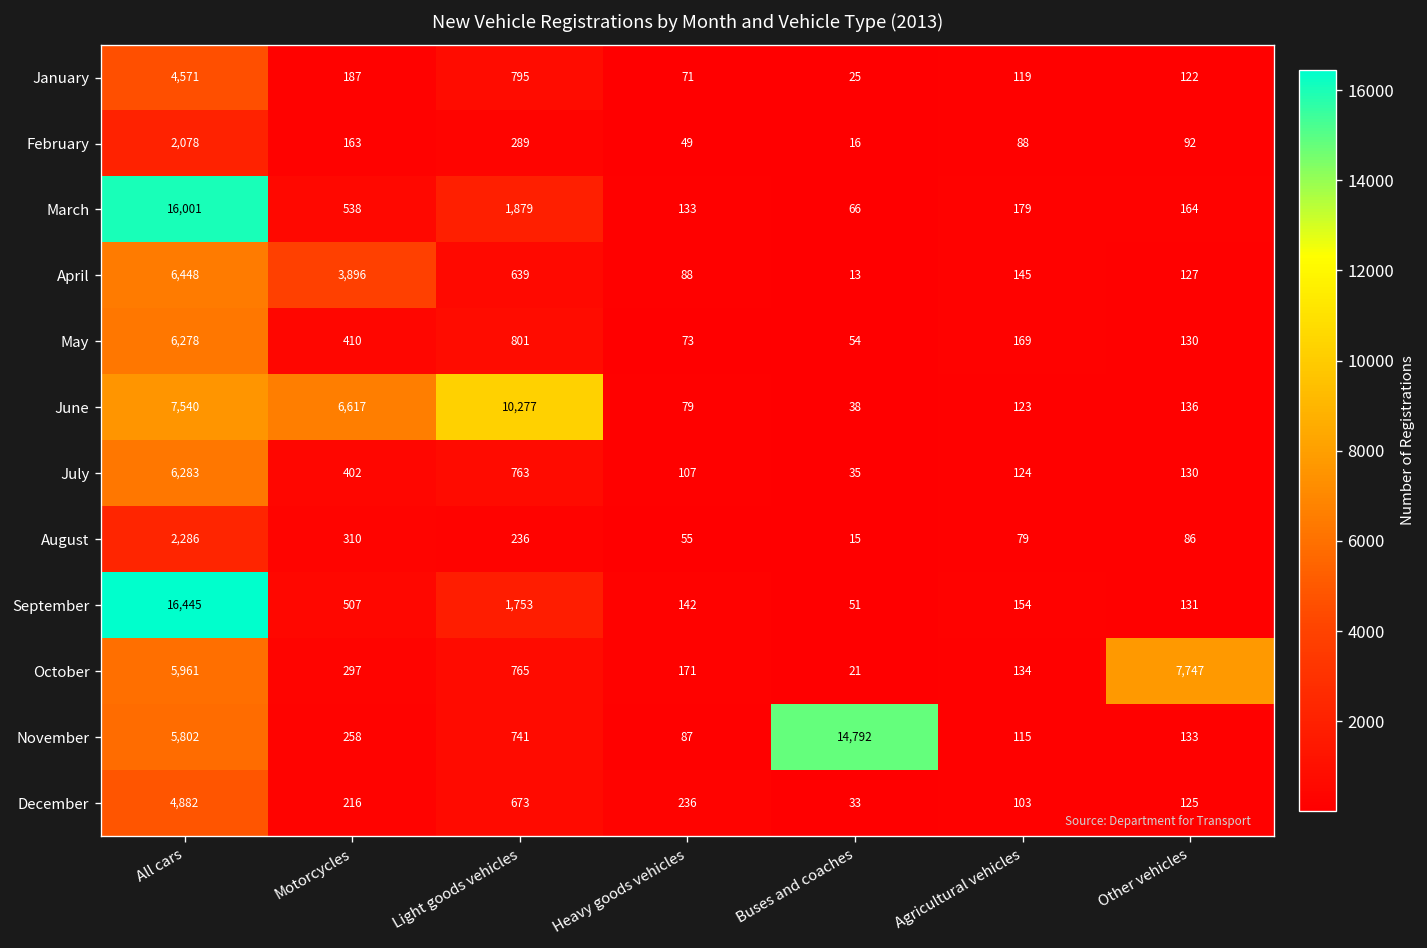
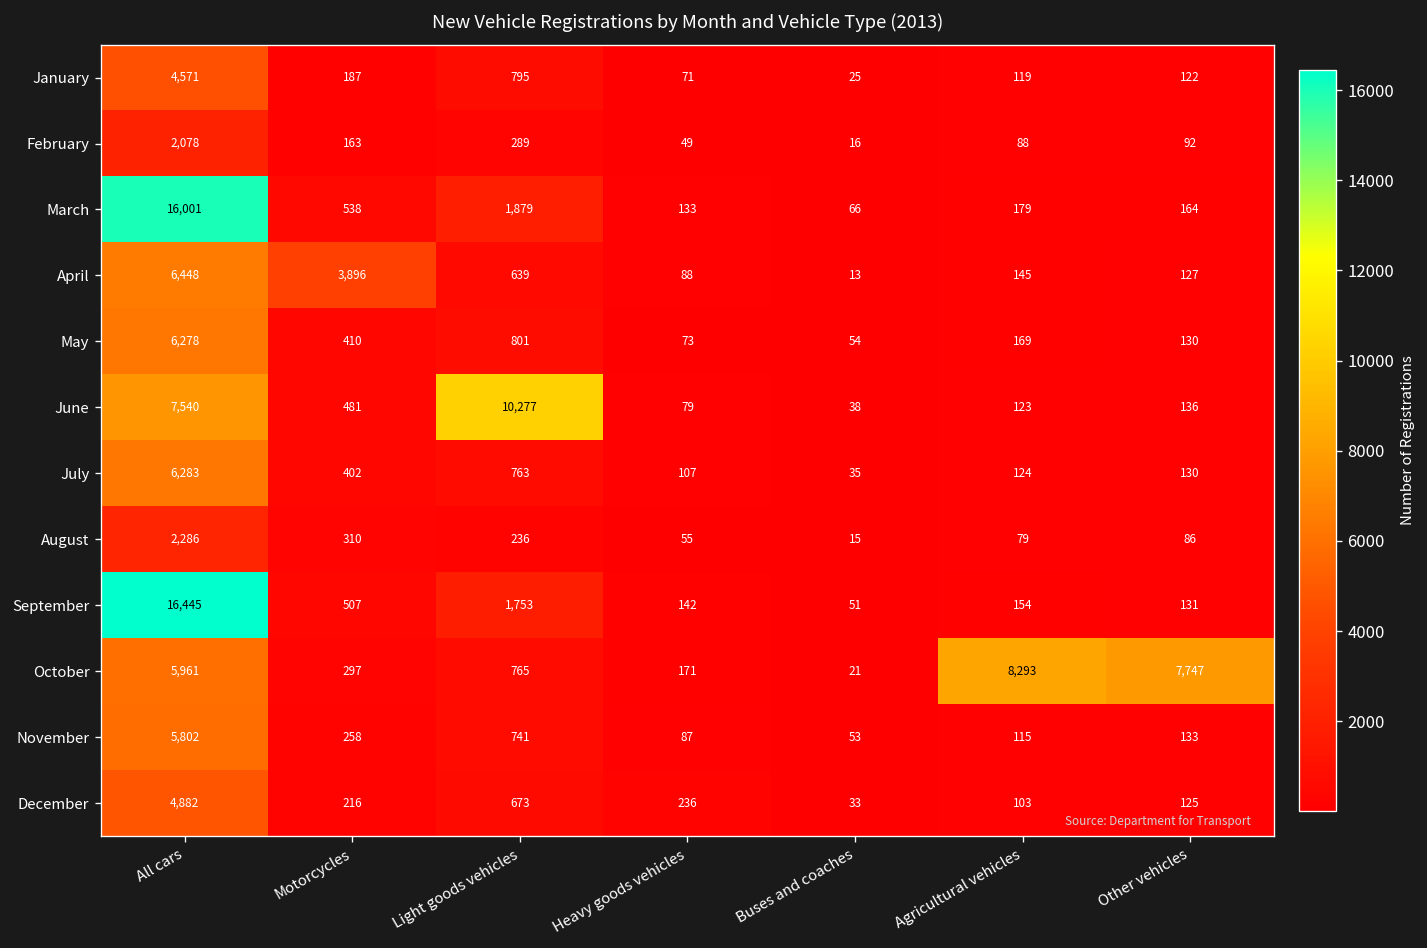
June, Motorcycles: 6,617 -> 481
October, Agricultural vehicles: 134 -> 8,293
November, Buses and coaches: 14,792 -> 53
